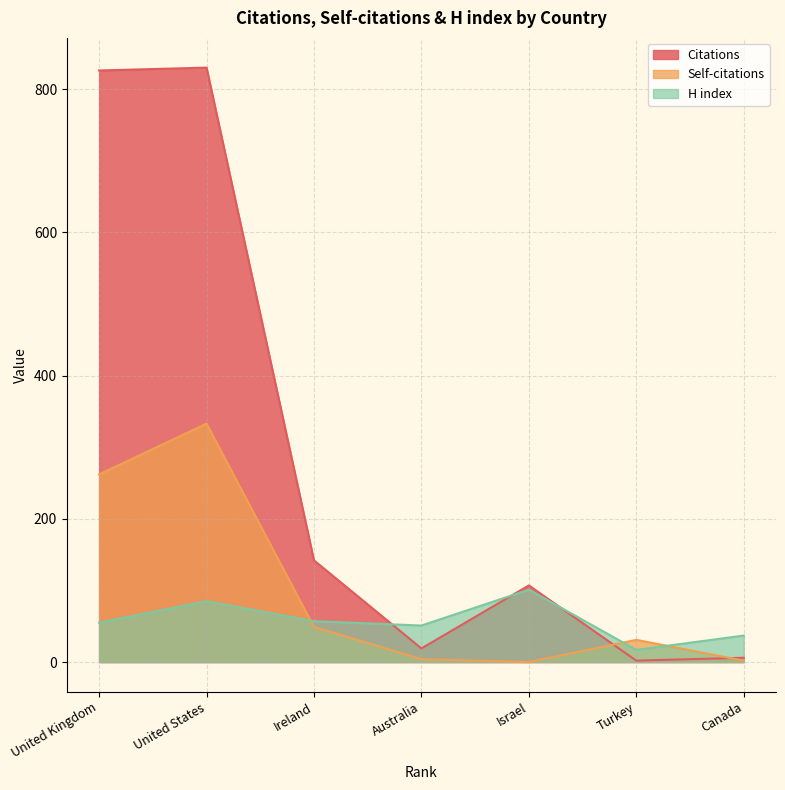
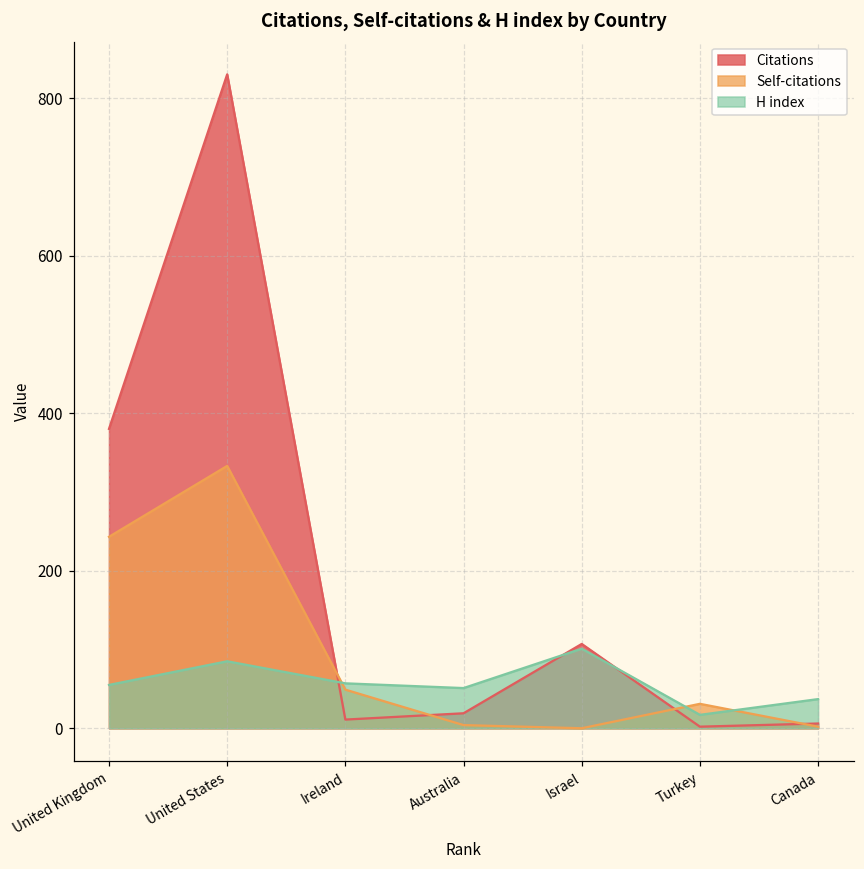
Citations, United Kingdom: 830 -> 380
Self-citations, United Kingdom: 260 -> 240
Citations, Ireland: 140 -> 10
